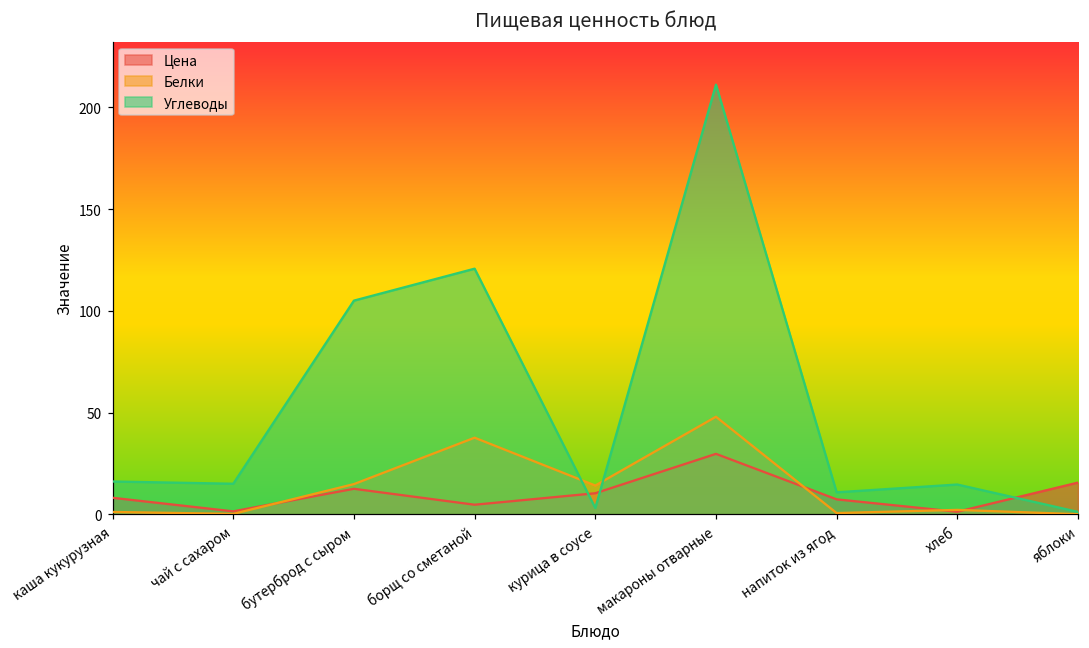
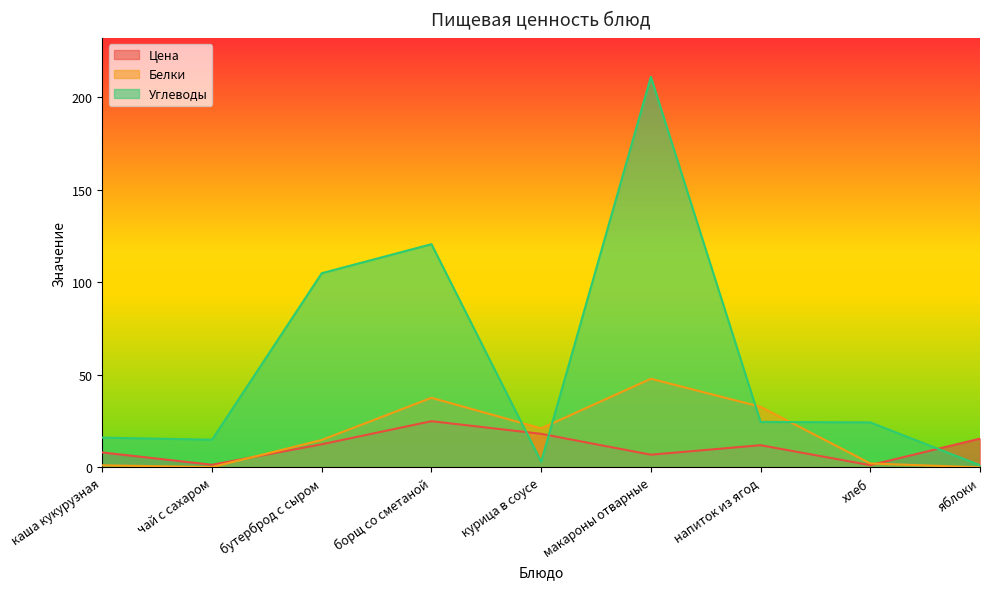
Цена, борщ со сметаной: 5 -> 25
Цена, курица в соусе: 10 -> 18
Белки, курица в соусе: 14 -> 21
Цена, макароны отварные: 30 -> 7
Цена, напиток из ягод: 7 -> 12
Белки, напиток из ягод: 1 -> 33
Углеводы, напиток из ягод: 11 -> 25
Углеводы, хлеб: 15 -> 24
